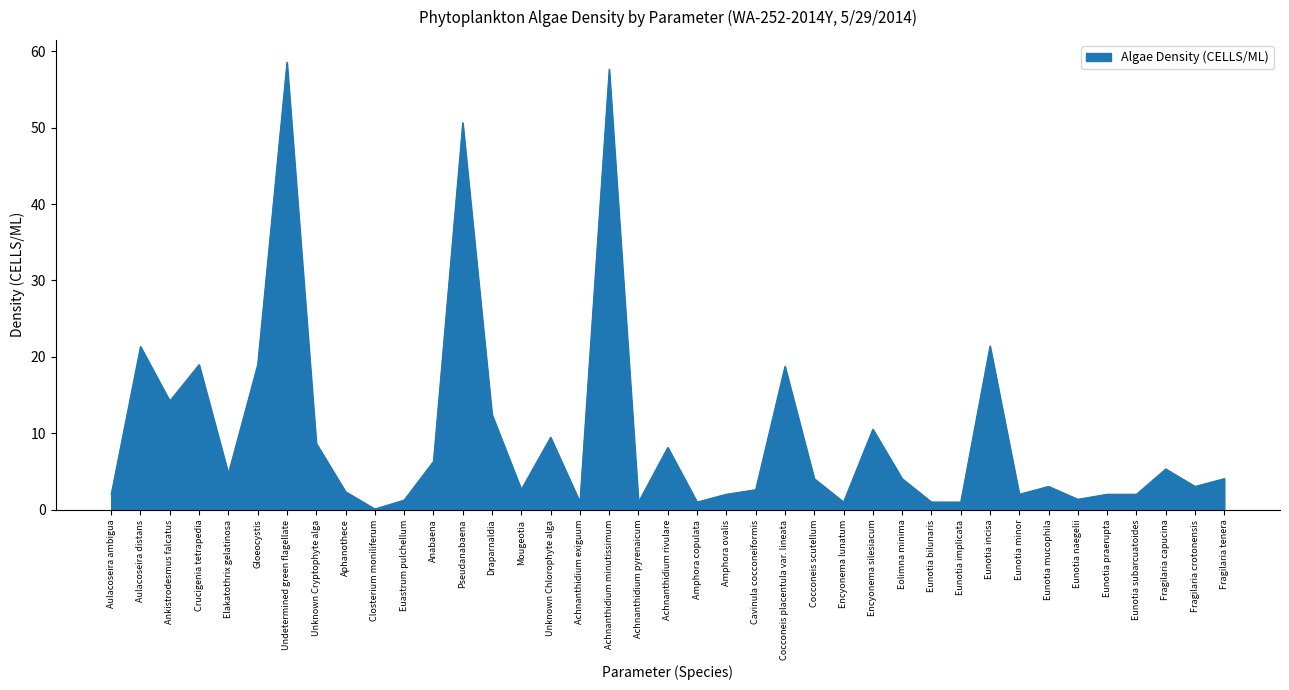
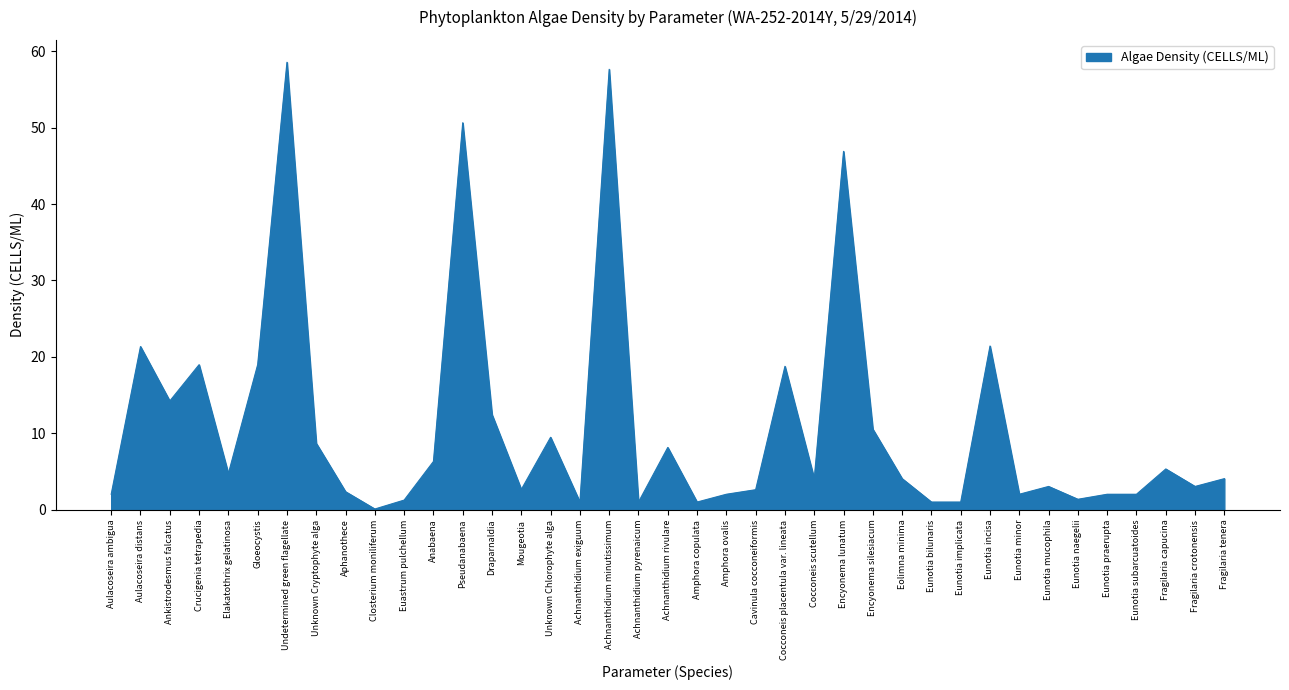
Encyonema lunatum: 1 -> 47
